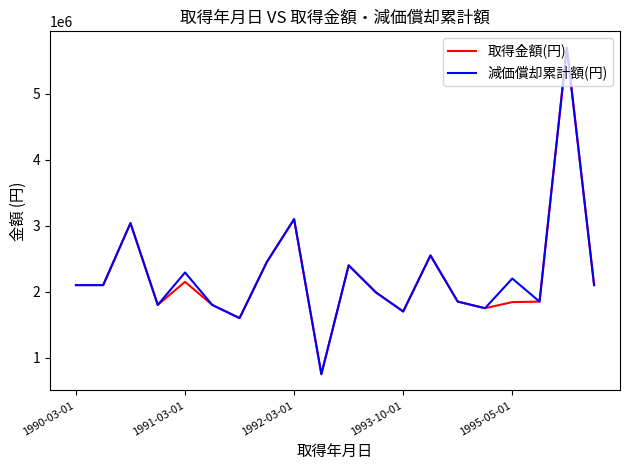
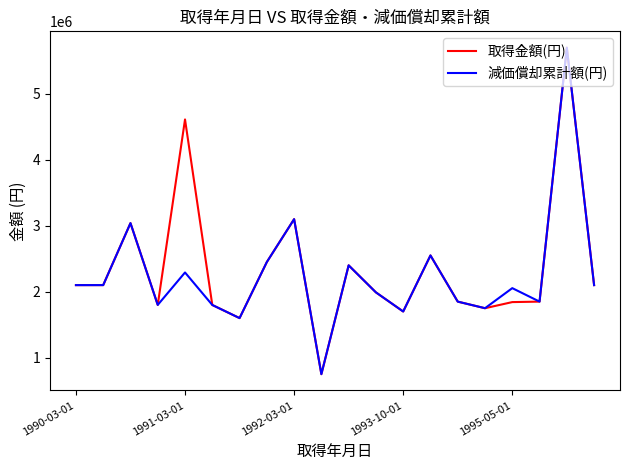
取得金額(円), 1991-03-01: 2200000 -> 4600000
減価償却累計額(円), 1995-05-01: 2200000 -> 2100000
